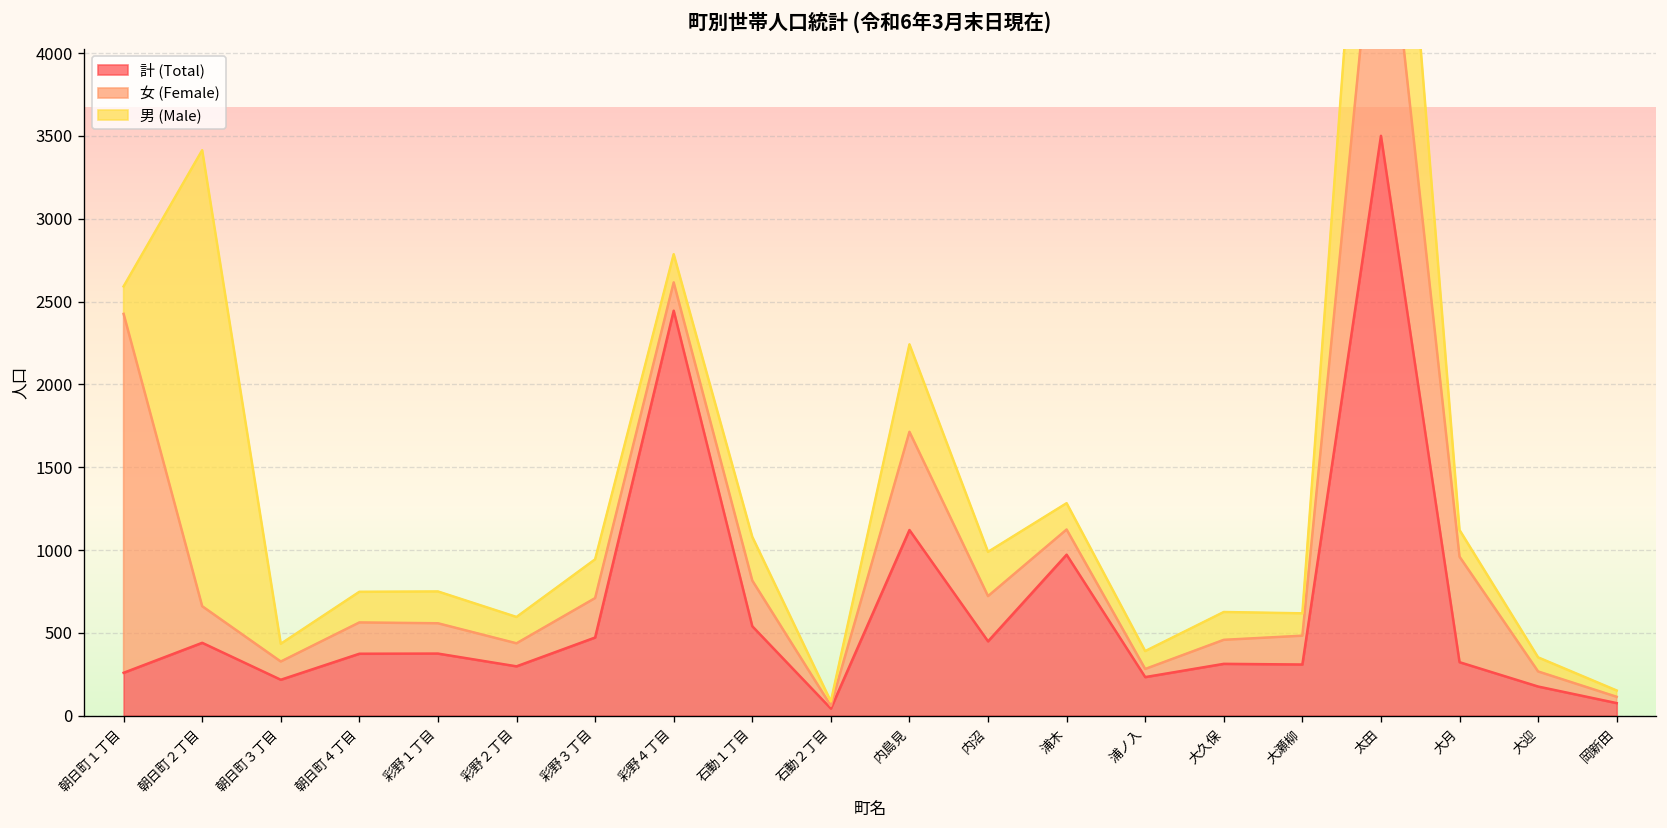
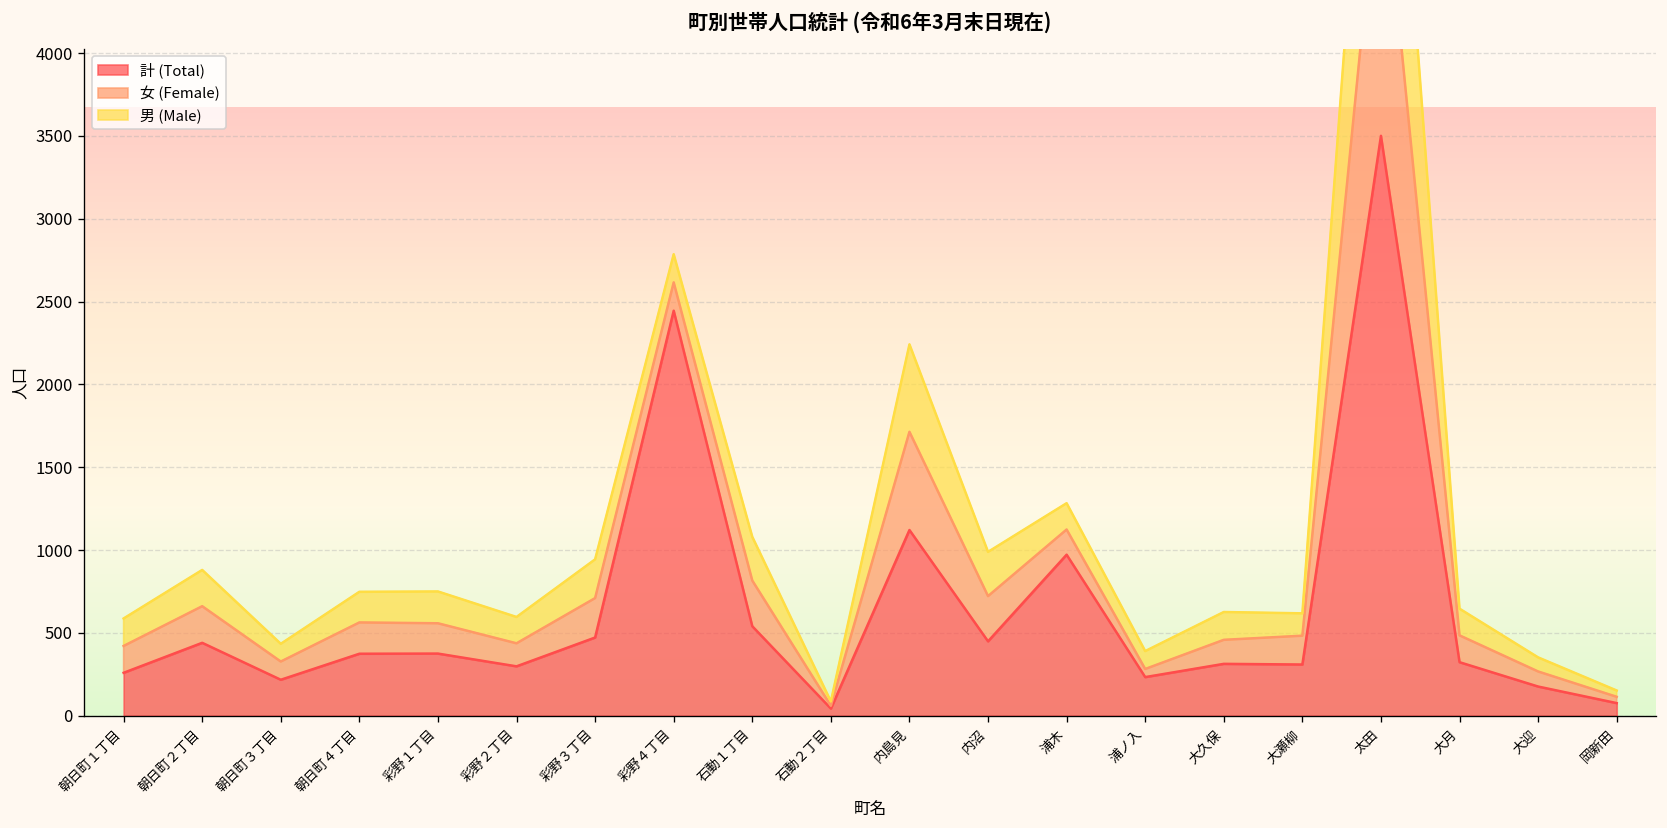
女 (Female), 朝日町１丁目: 2170 -> 160
男 (Male), 朝日町２丁目: 2750 -> 220
女 (Female), 大月: 640 -> 160
